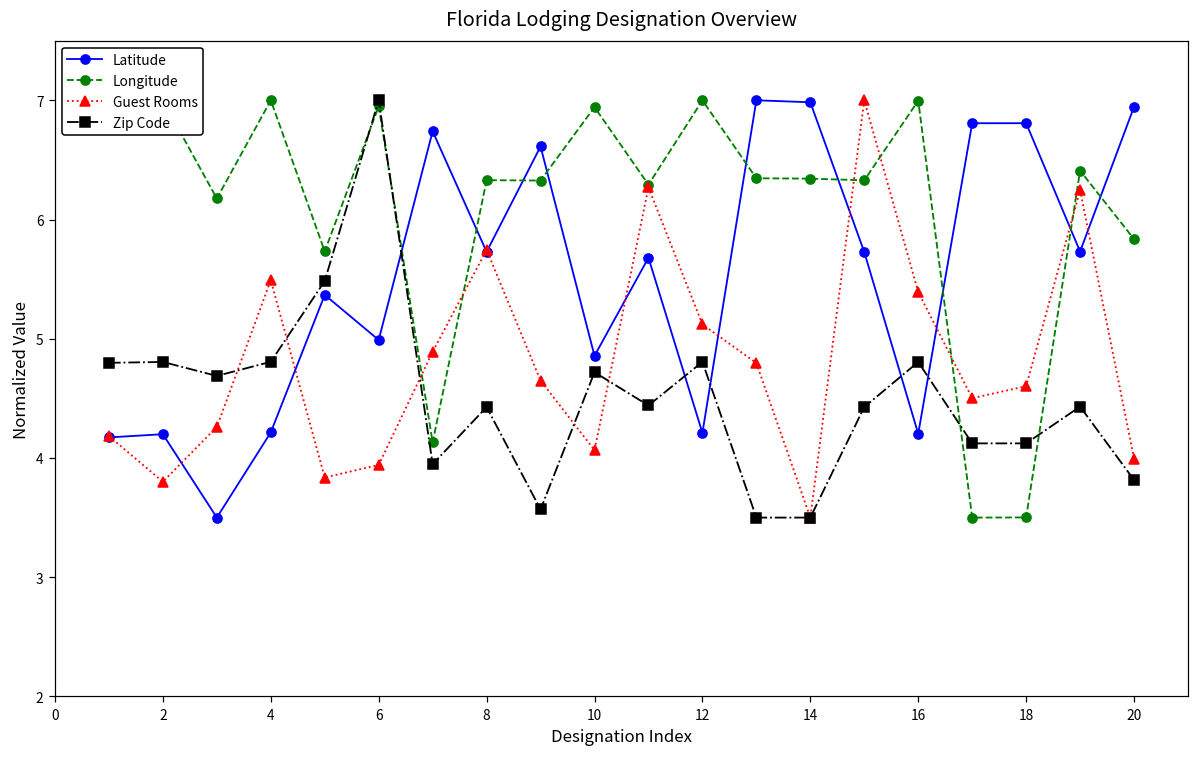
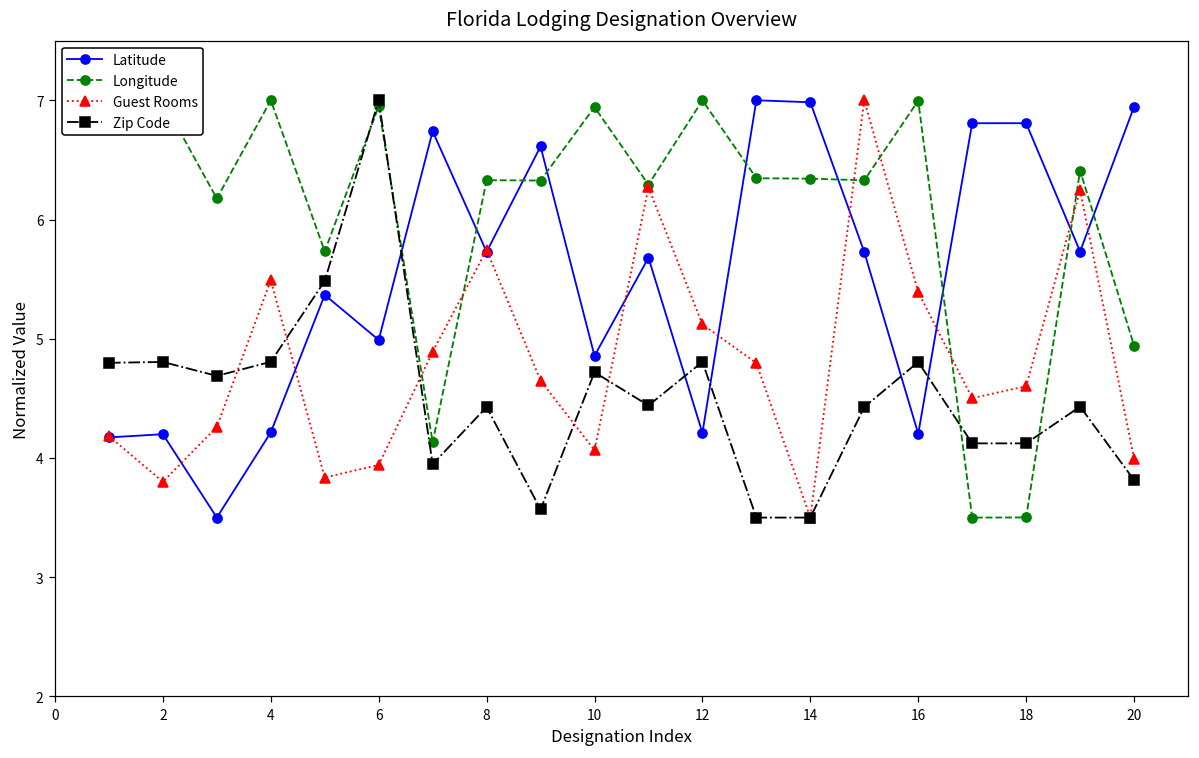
Longitude, 20: 5.84 -> 4.94
